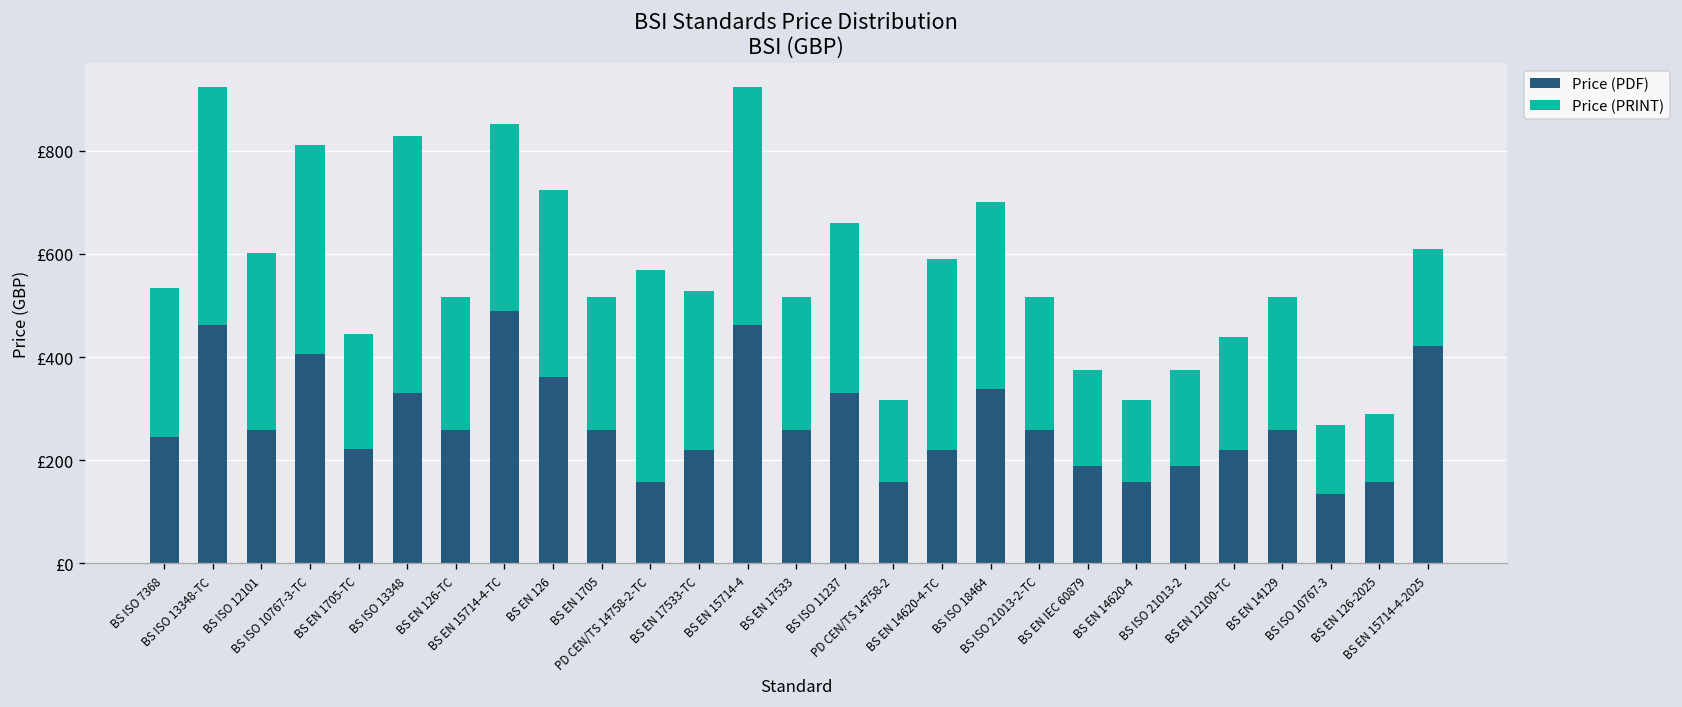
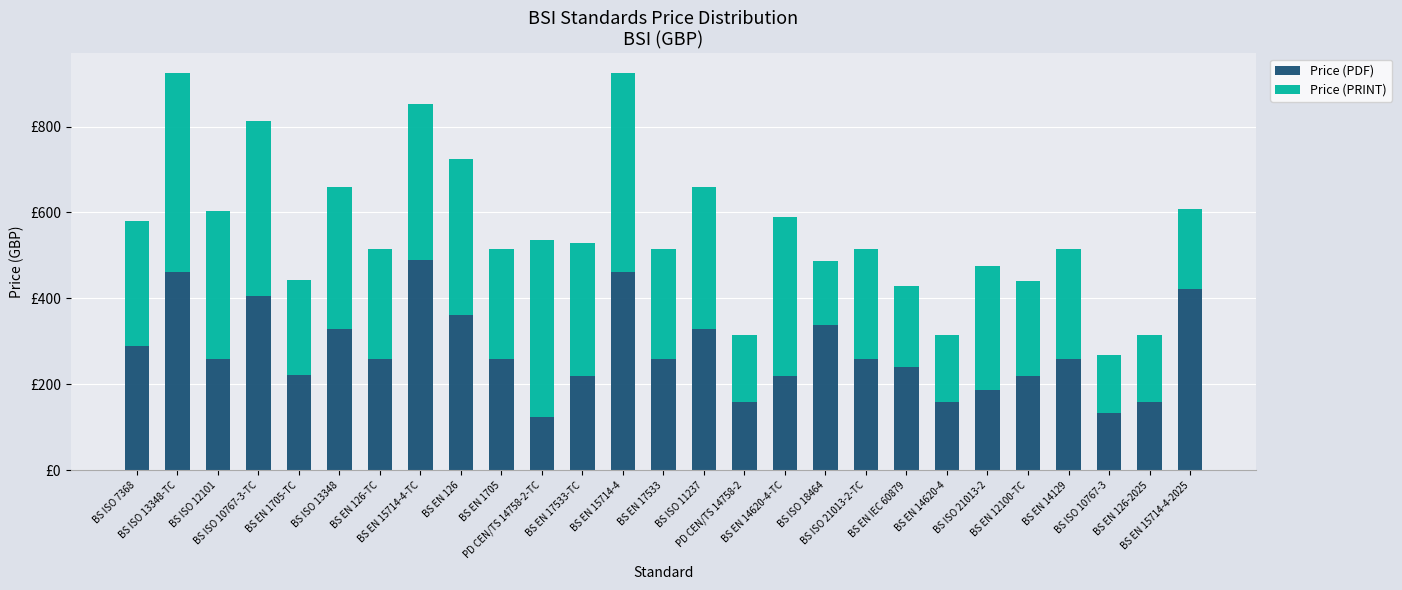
Price (PDF), BS ISO 7368: £240 -> £290
Price (PRINT), BS ISO 13348: £500 -> £330
Price (PDF), PD CEN/TS 14758-2-TC: £160 -> £130
Price (PRINT), BS ISO 18464: £360 -> £150
Price (PDF), BS EN IEC 60879: £190 -> £240
Price (PRINT), BS ISO 21013-2: £190 -> £290
Price (PRINT), BS EN 126-2025: £130 -> £160
